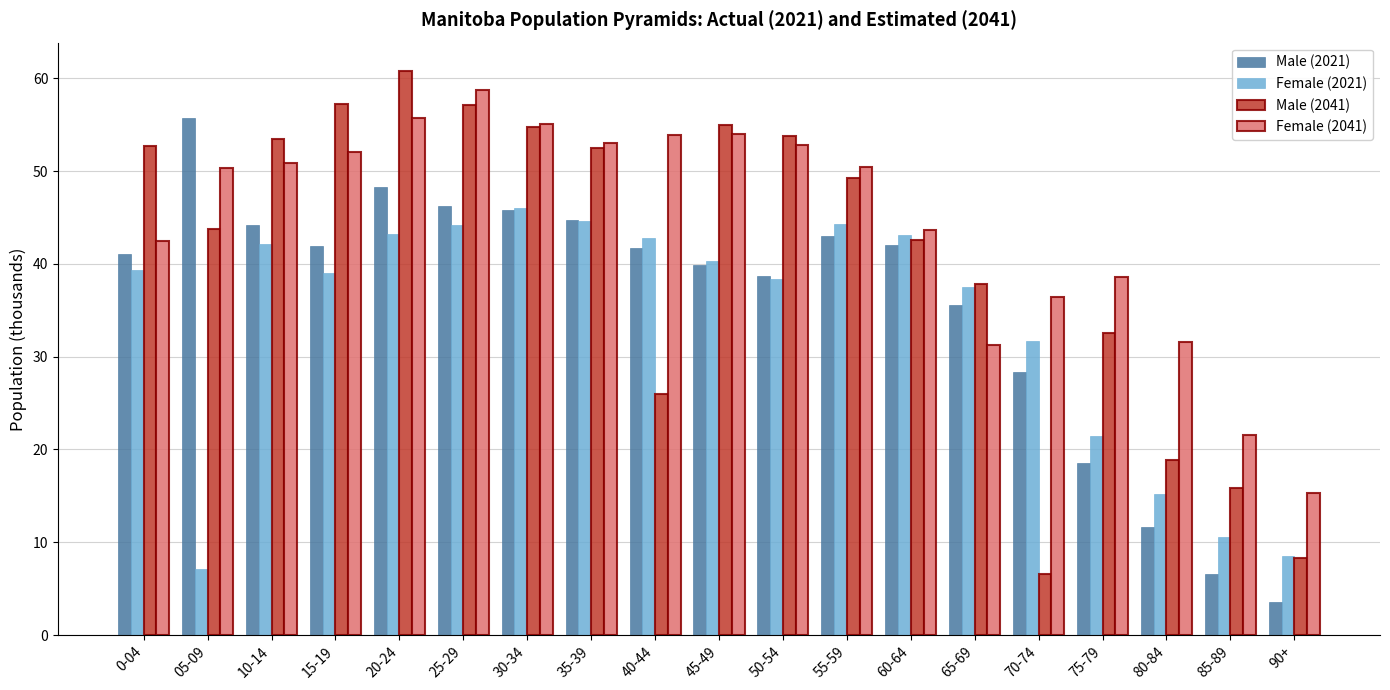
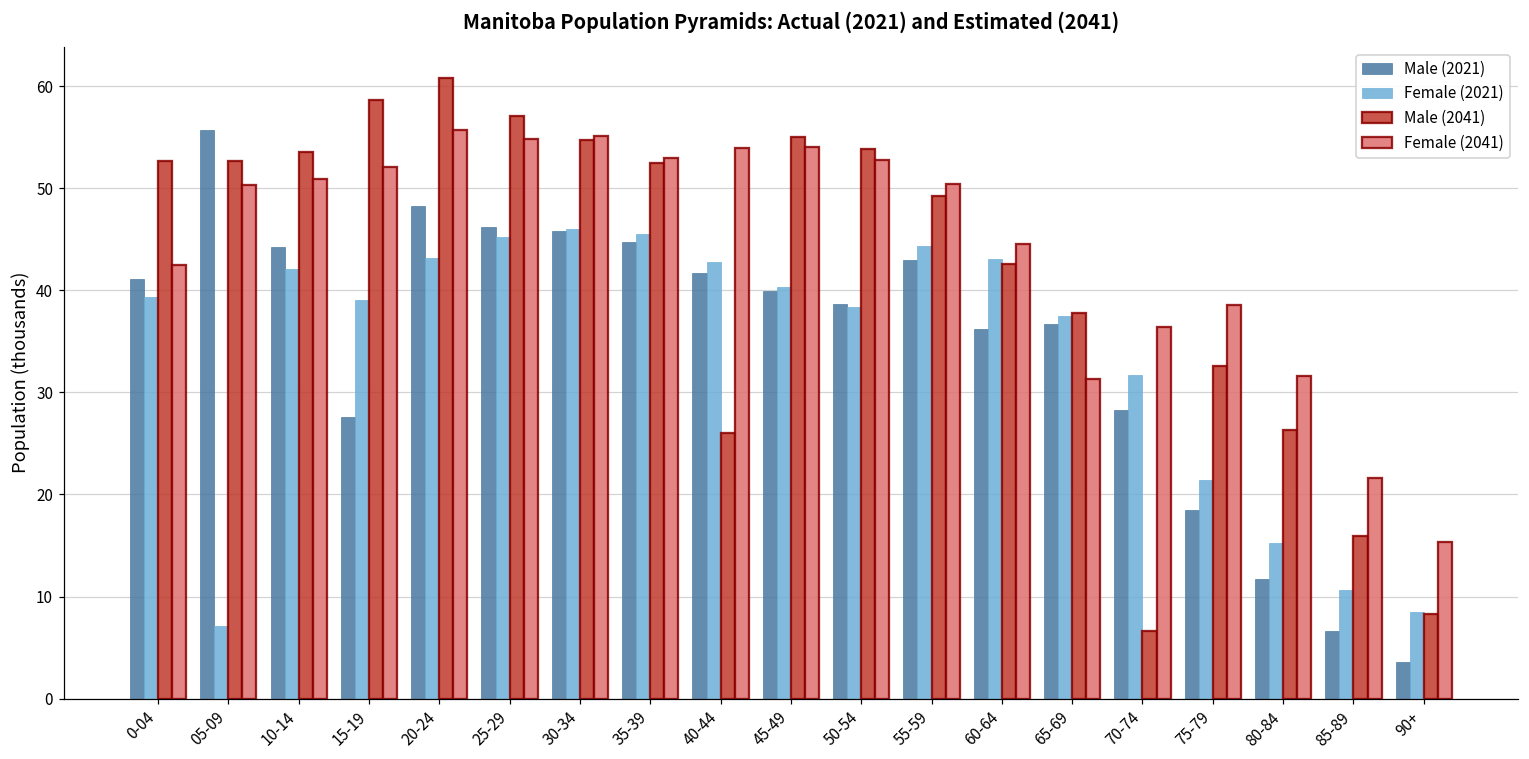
Male (2041), 05-09: 44 -> 53
Male (2021), 15-19: 42 -> 28
Male (2041), 15-19: 57 -> 59
Female (2021), 25-29: 44 -> 45
Female (2041), 25-29: 59 -> 55
Female (2021), 35-39: 45 -> 46
Male (2021), 60-64: 42 -> 36
Female (2041), 60-64: 44 -> 45
Male (2021), 65-69: 36 -> 37
Male (2041), 80-84: 19 -> 26
